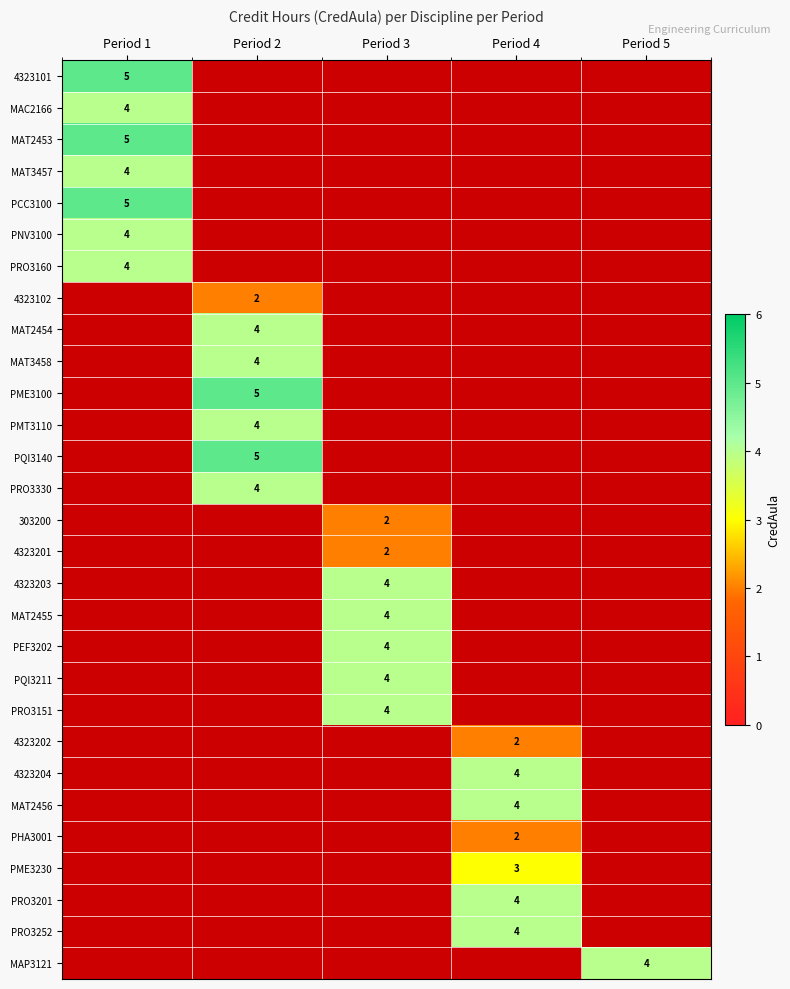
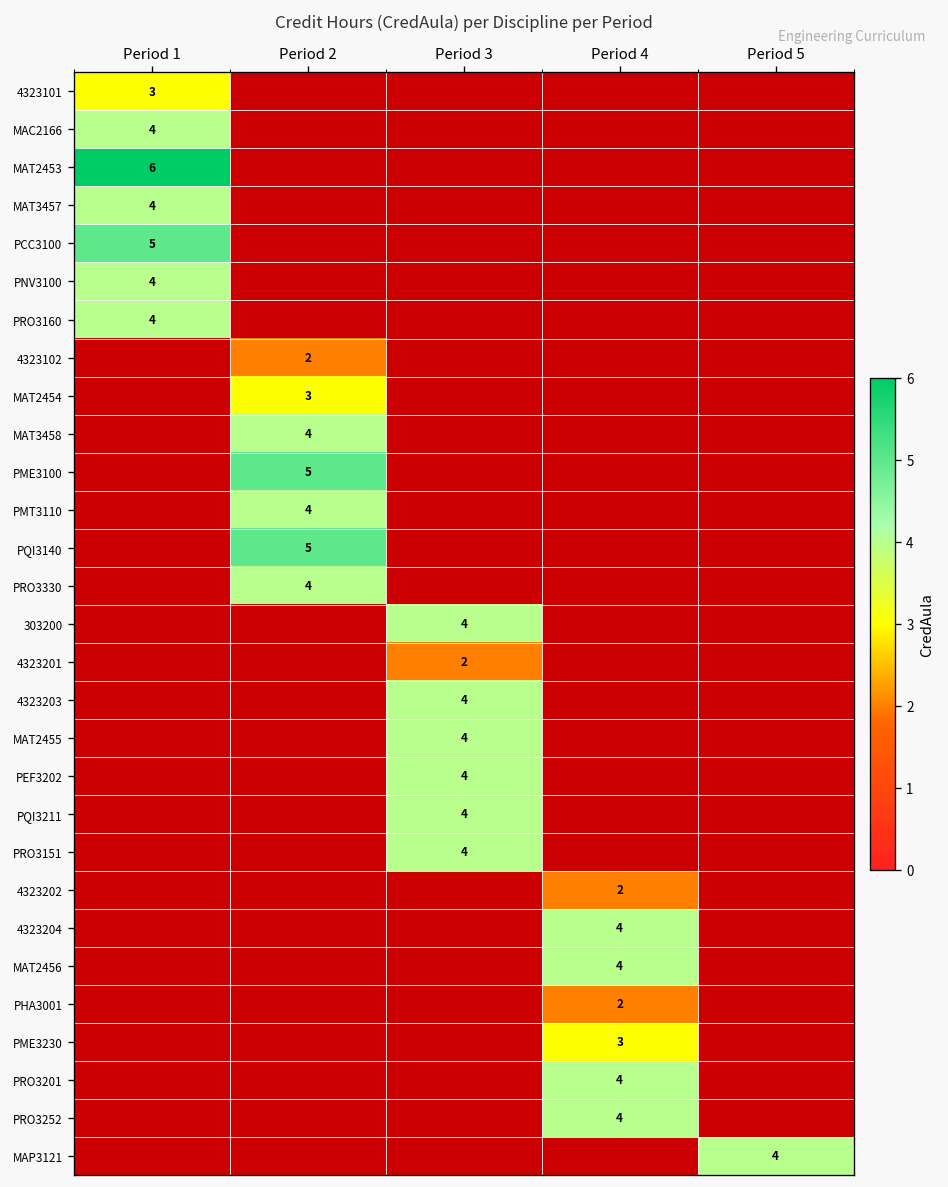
4323101, Period 1: 5 -> 3
MAT2453, Period 1: 5 -> 6
MAT2454, Period 2: 4 -> 3
303200, Period 3: 2 -> 4
